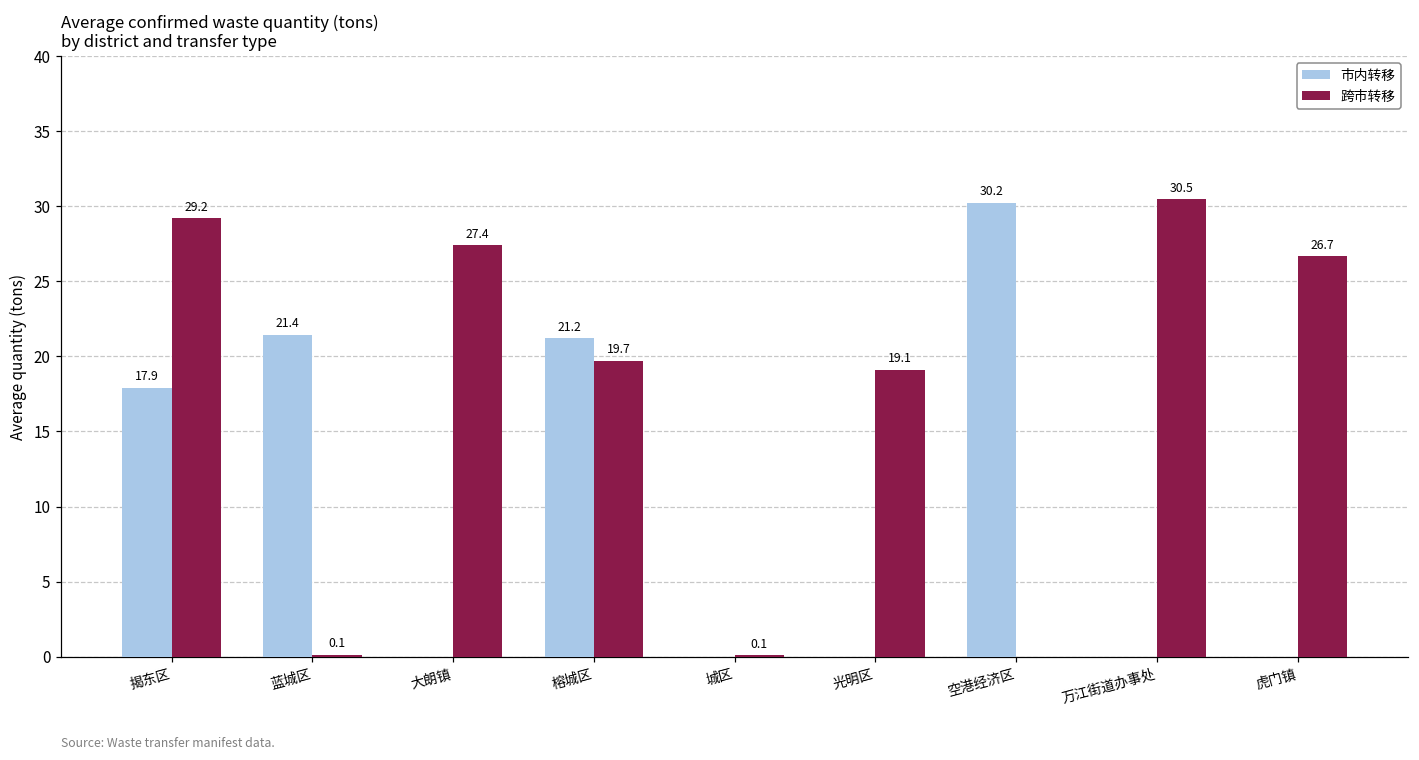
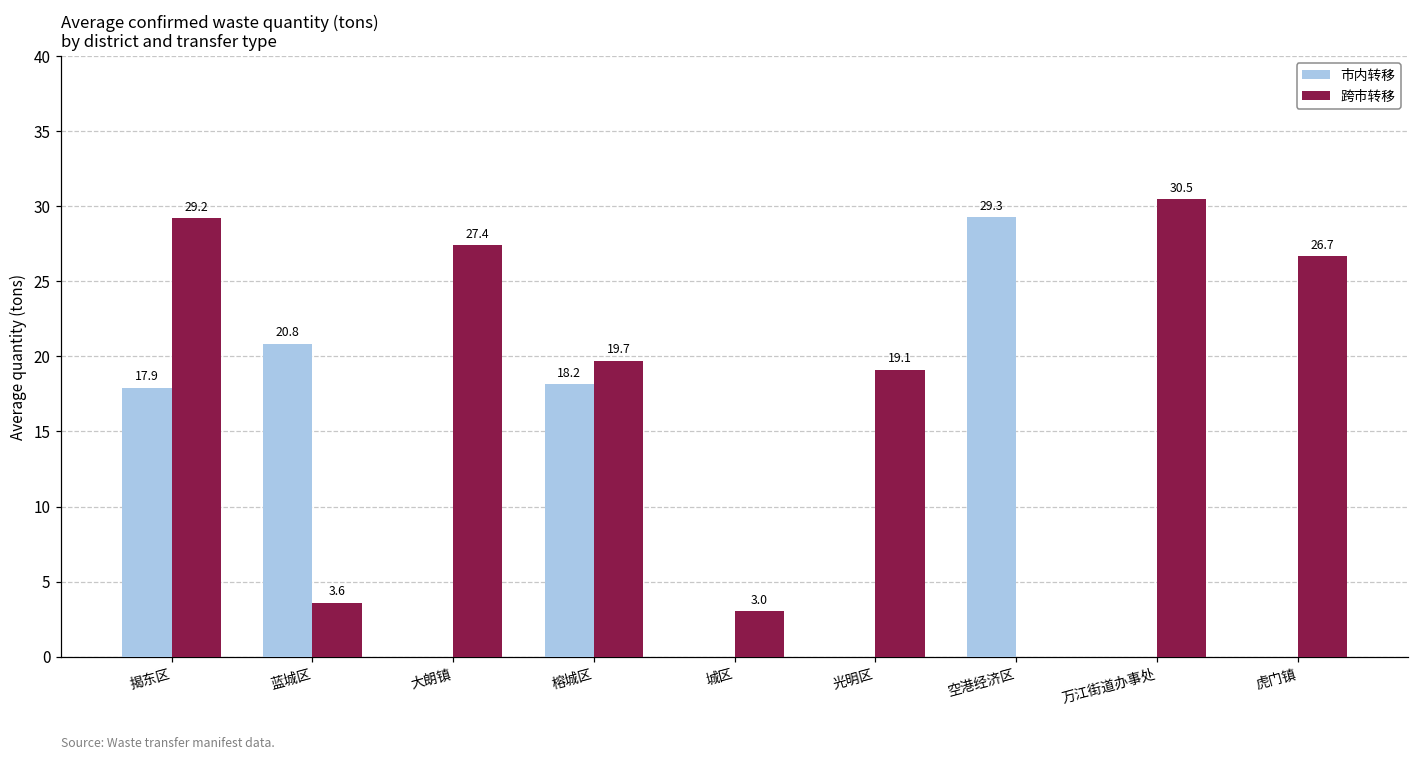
市内转移, 蓝城区: 21.4 -> 20.8
跨市转移, 蓝城区: 0.1 -> 3.6
市内转移, 榕城区: 21.2 -> 18.2
跨市转移, 城区: 0.1 -> 3.0
市内转移, 空港经济区: 30.2 -> 29.3
